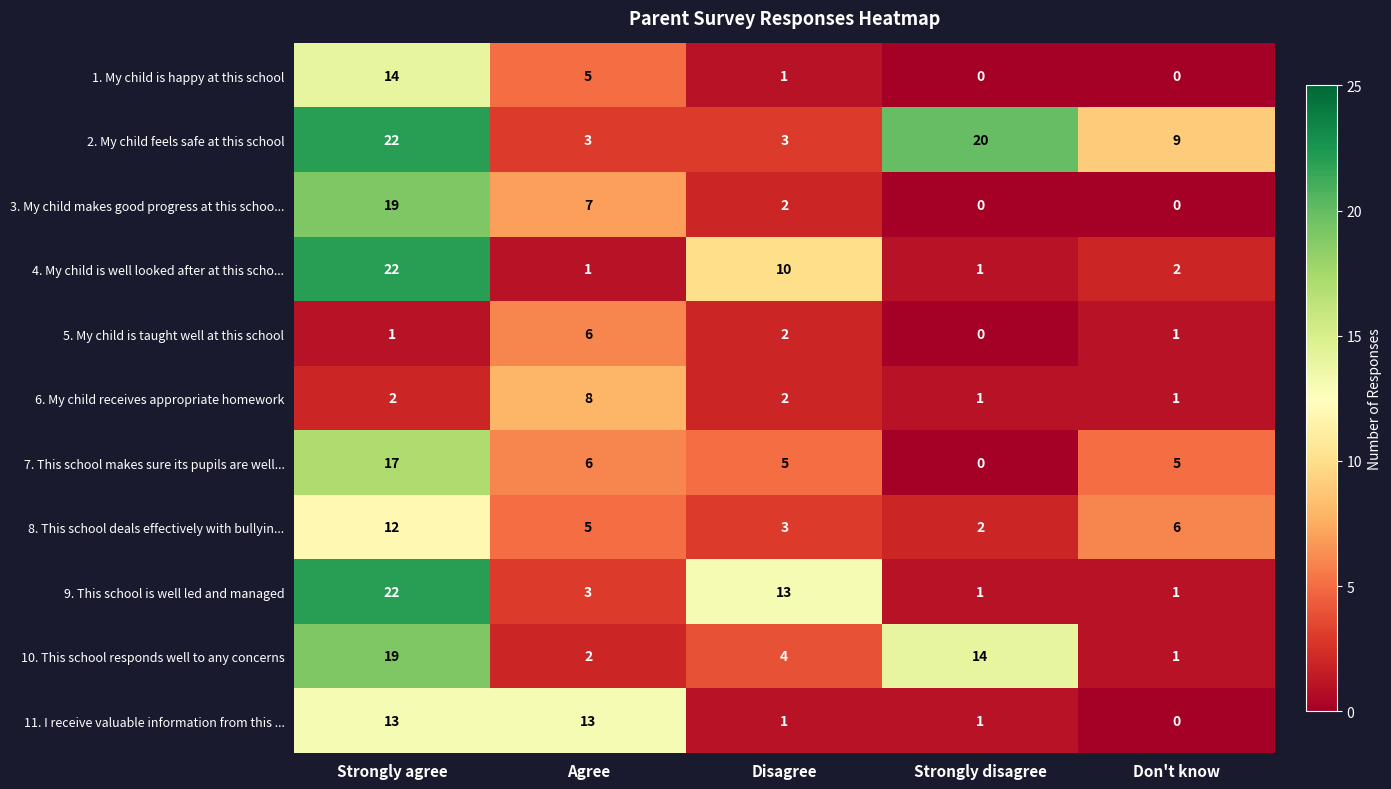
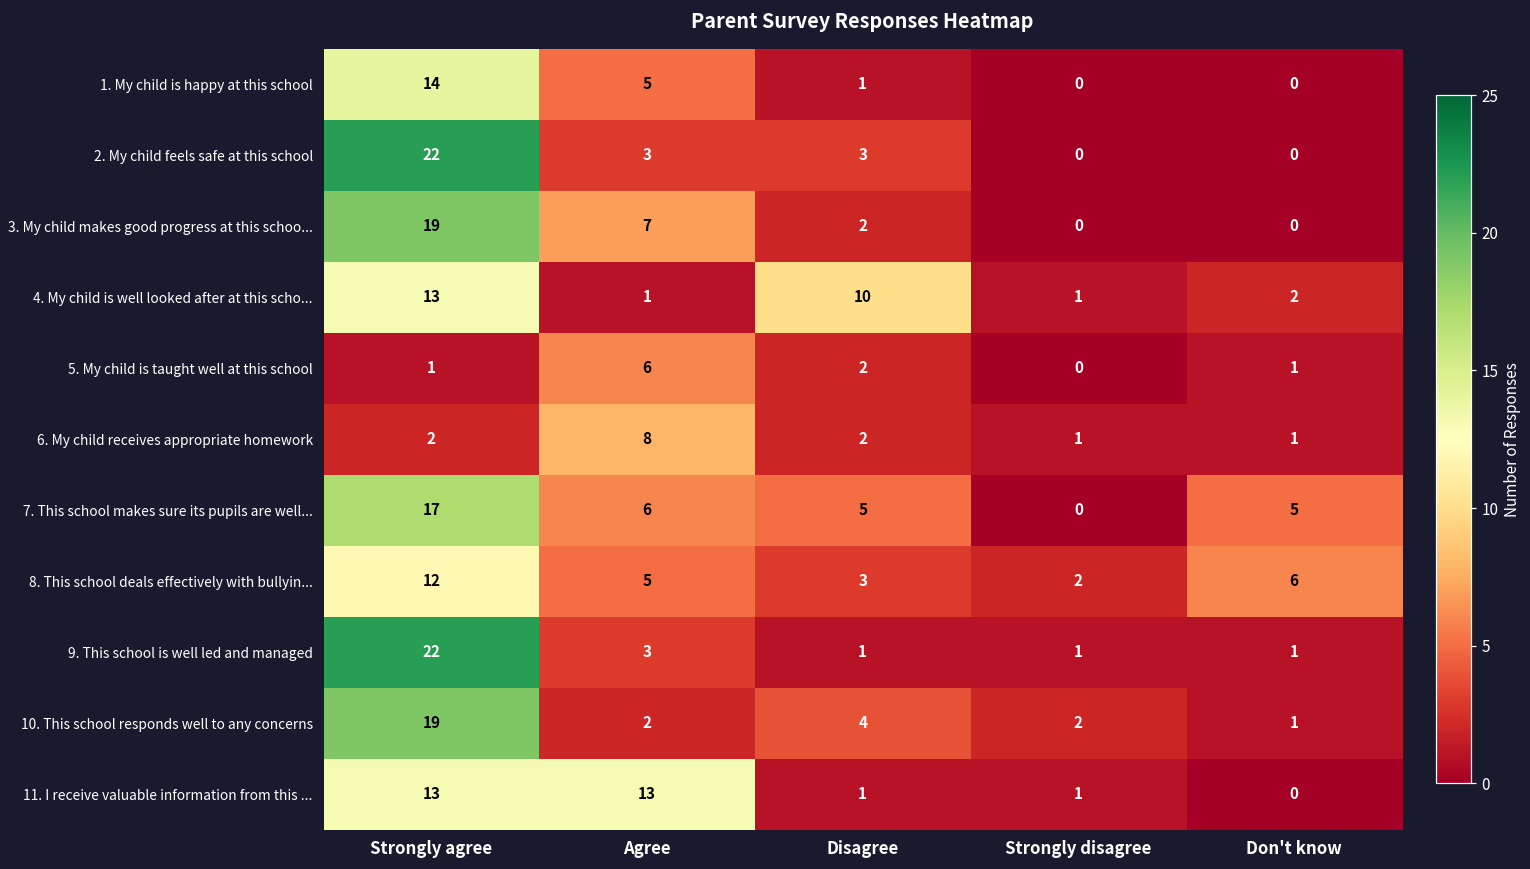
2. My child feels safe at this school, Strongly disagree: 20 -> 0
2. My child feels safe at this school, Don't know: 9 -> 0
4. My child is well looked after at this scho..., Strongly agree: 22 -> 13
9. This school is well led and managed, Disagree: 13 -> 1
10. This school responds well to any concerns, Strongly disagree: 14 -> 2
